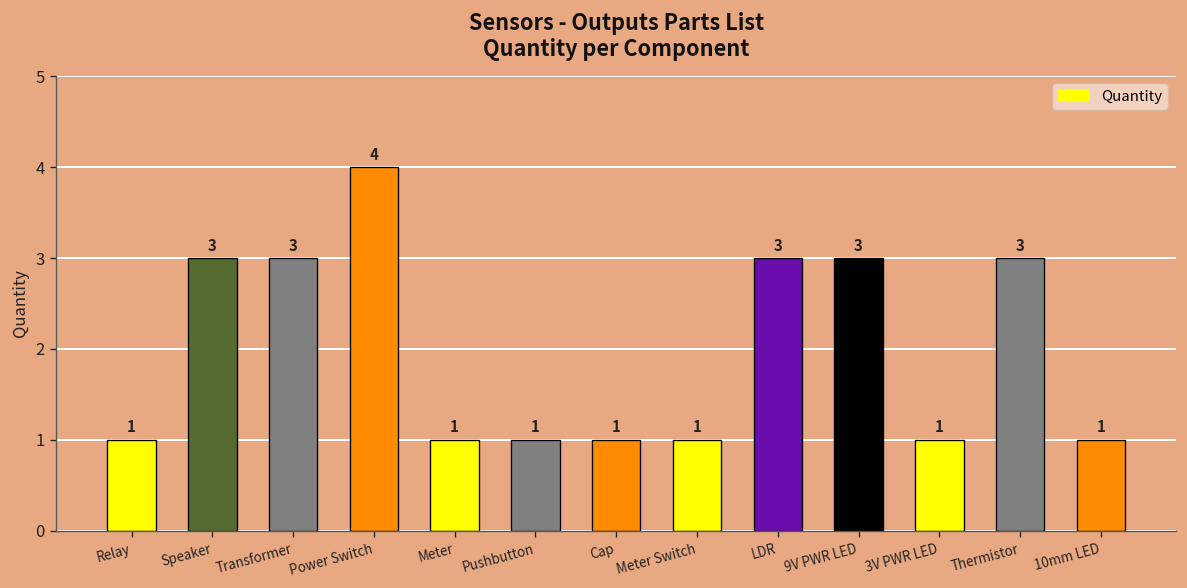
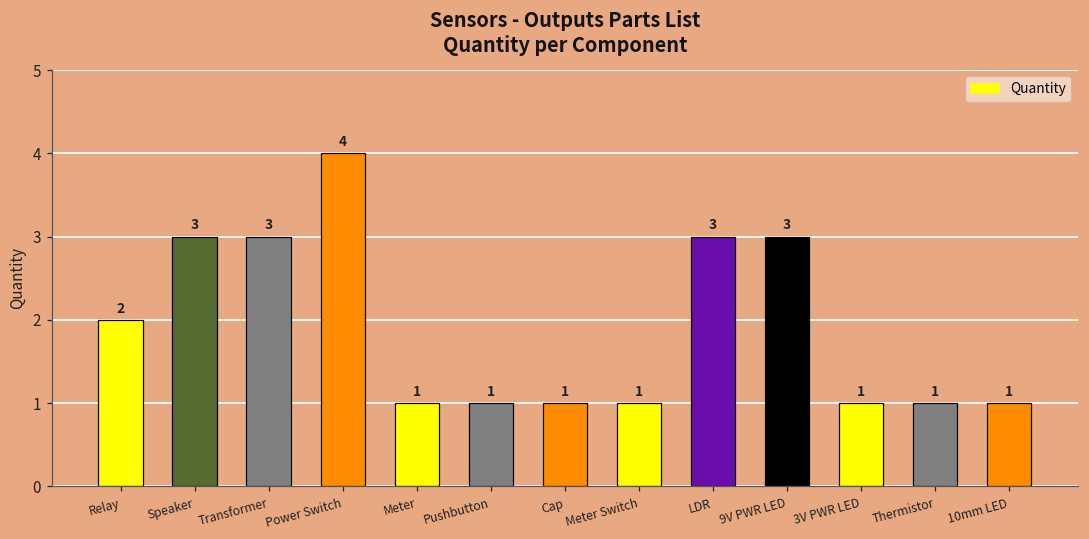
Relay: 1 -> 2
Thermistor: 3 -> 1
